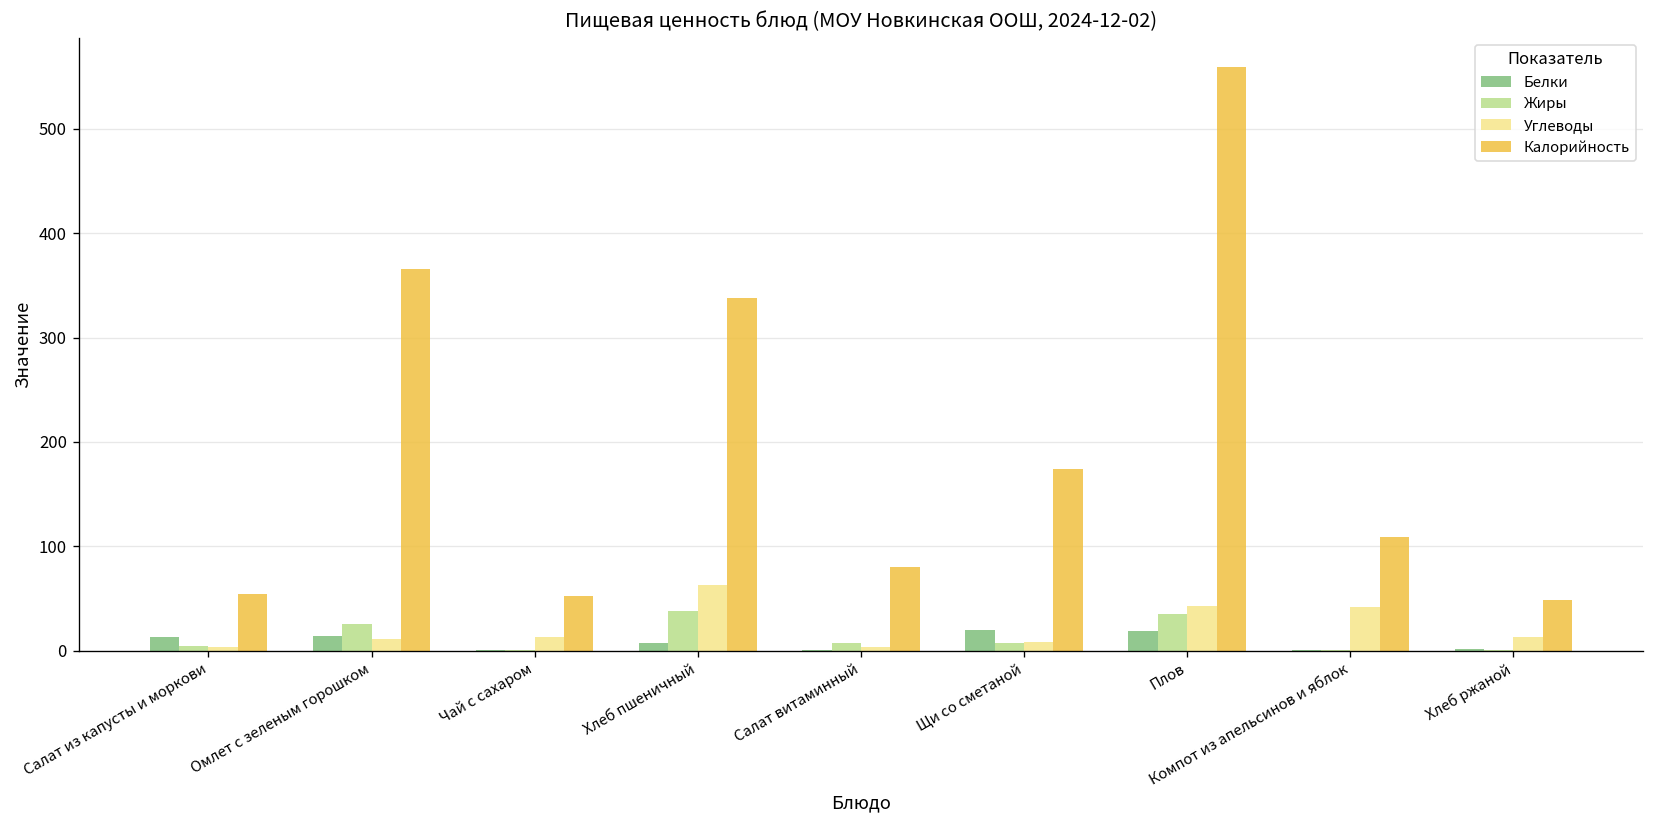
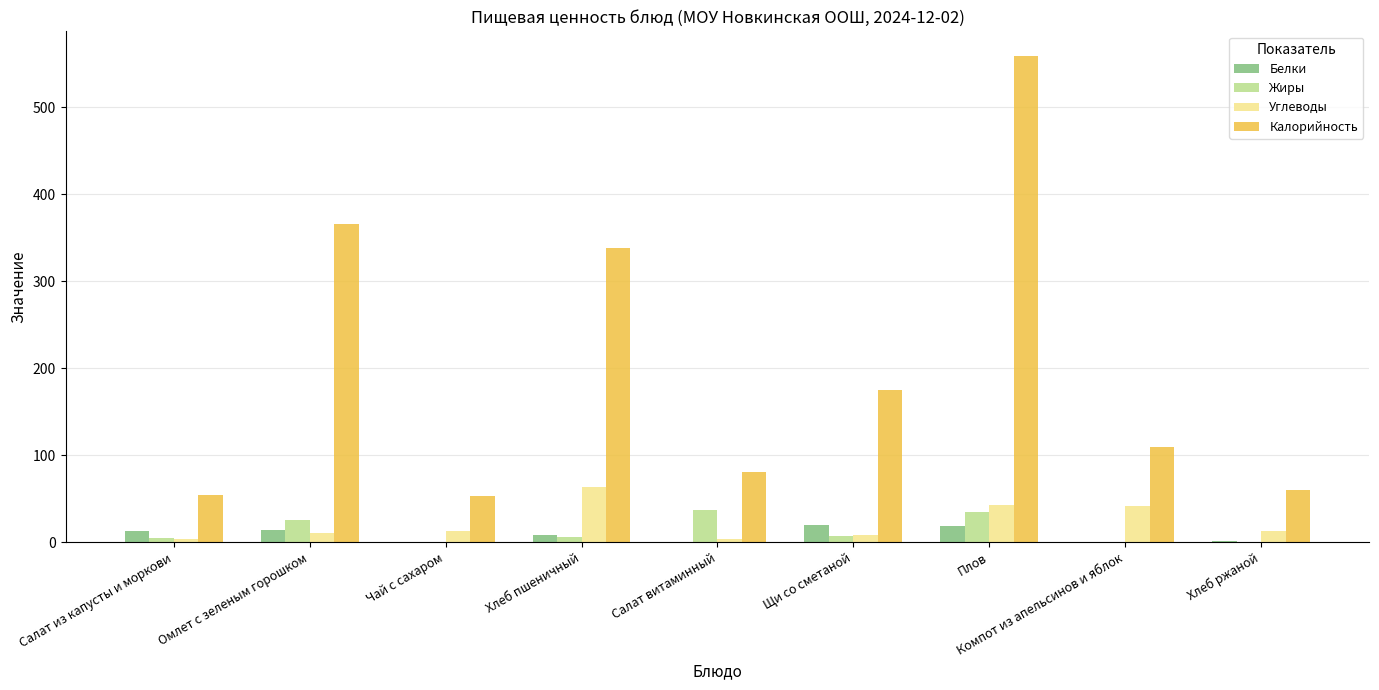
Жиры, Хлеб пшеничный: 40 -> 10
Жиры, Салат витаминный: 10 -> 40
Калорийность, Хлеб ржаной: 50 -> 60
